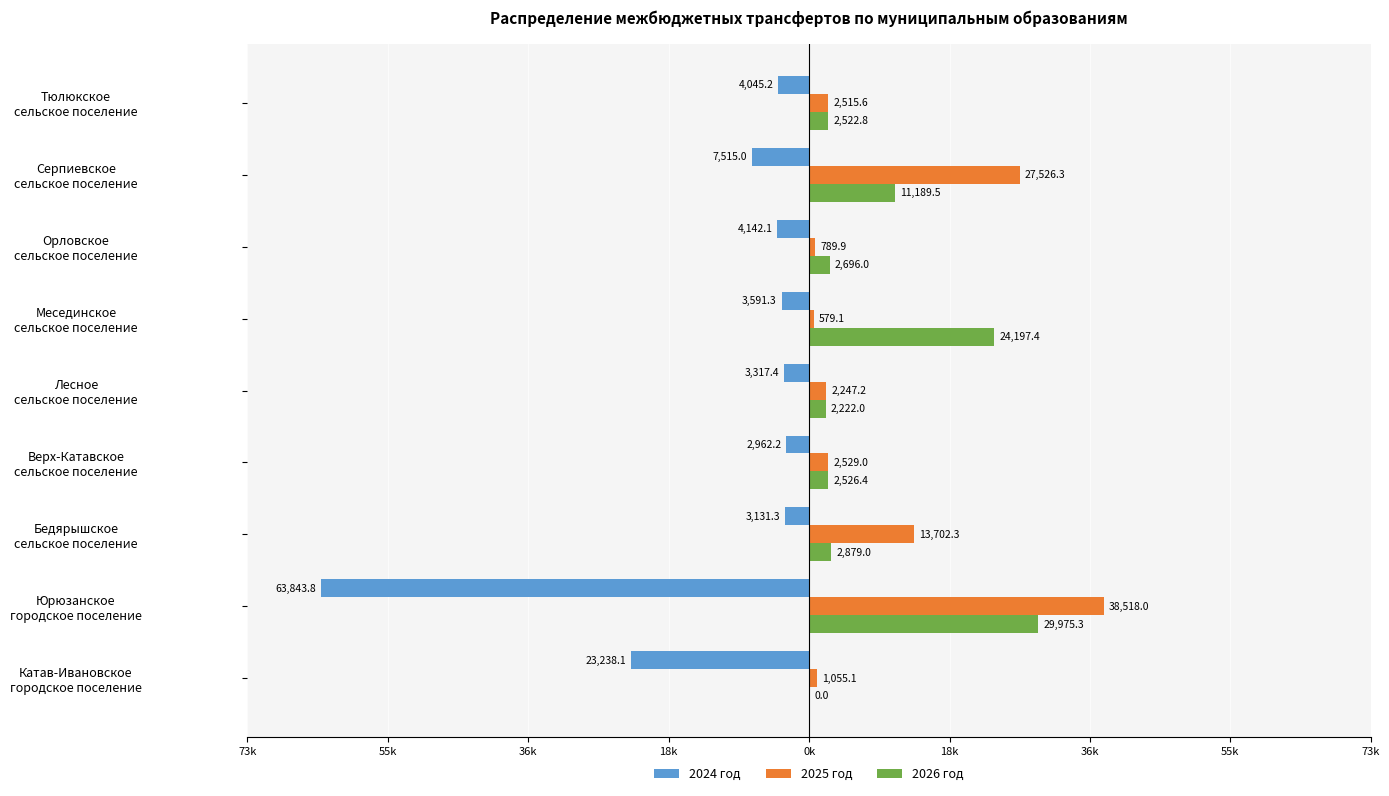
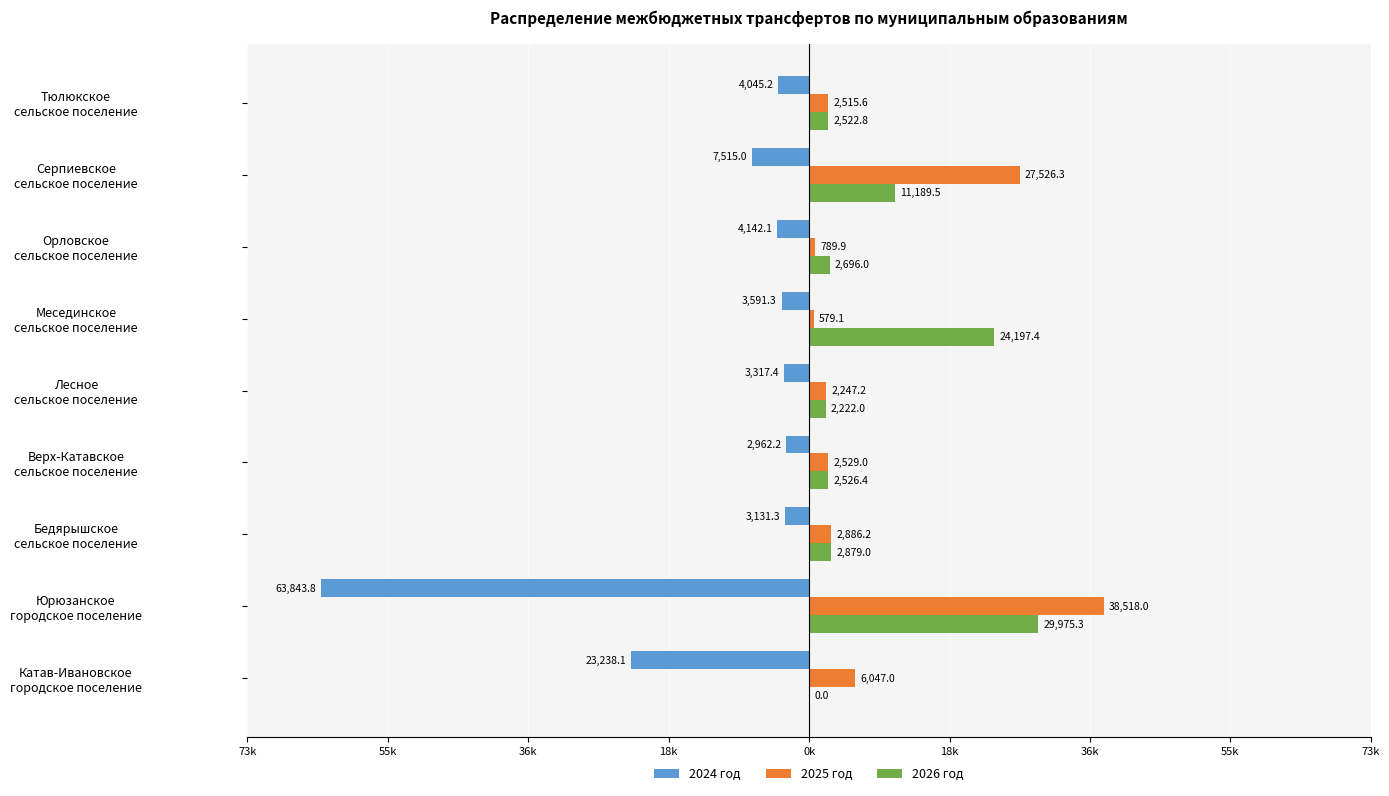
2025 год, Бедярышское сельское поселение: 13,702.3 -> 2,886.2
2025 год, Катав-Ивановское городское поселение: 1,055.1 -> 6,047.0
